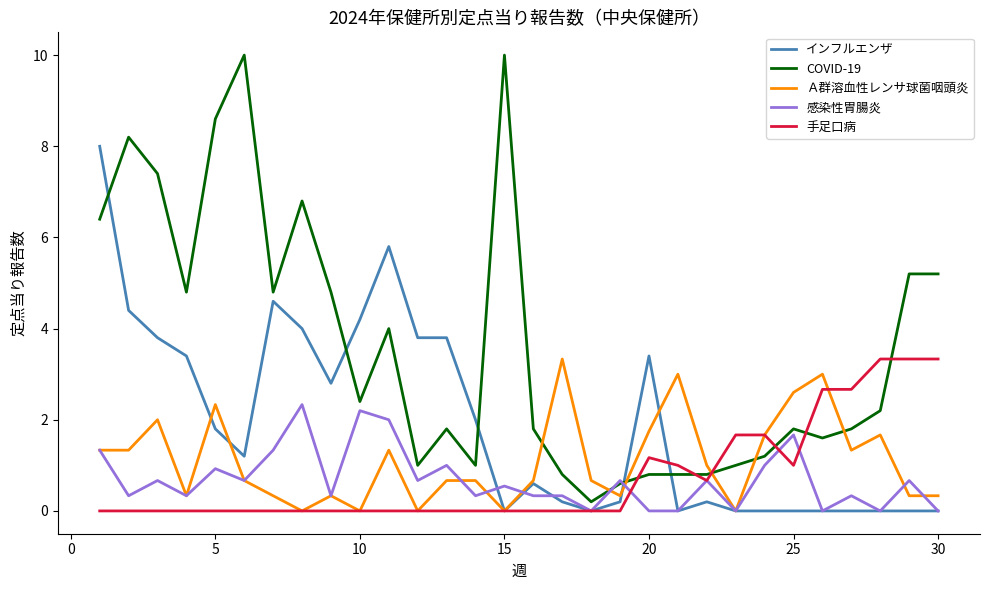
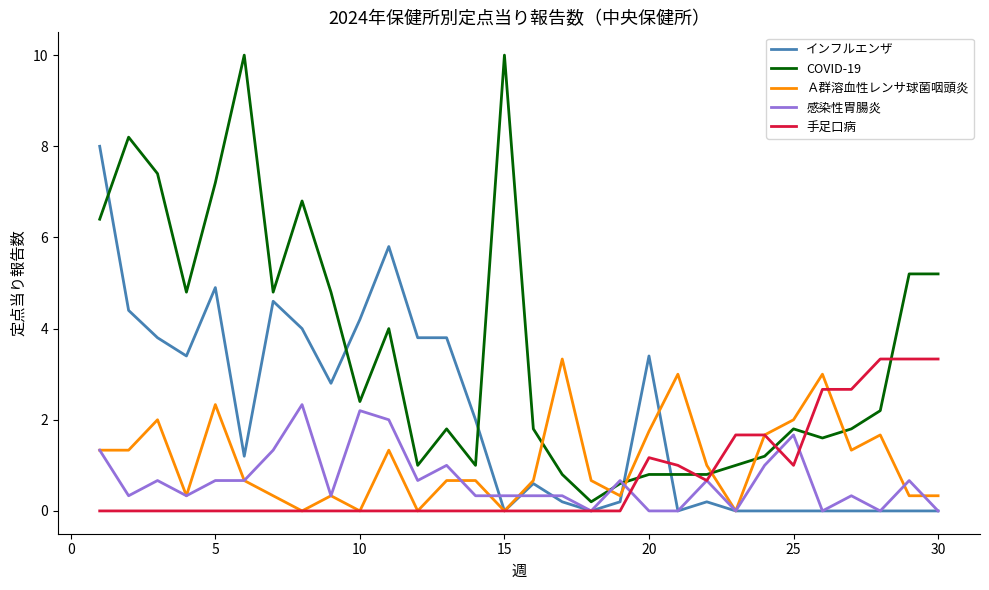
インフルエンザ, 5: 1.8 -> 4.9
COVID-19, 5: 8.6 -> 7.2
感染性胃腸炎, 5: 0.9 -> 0.7
感染性胃腸炎, 15: 0.5 -> 0.3
Ａ群溶血性レンサ球菌咽頭炎, 25: 2.6 -> 2.0
